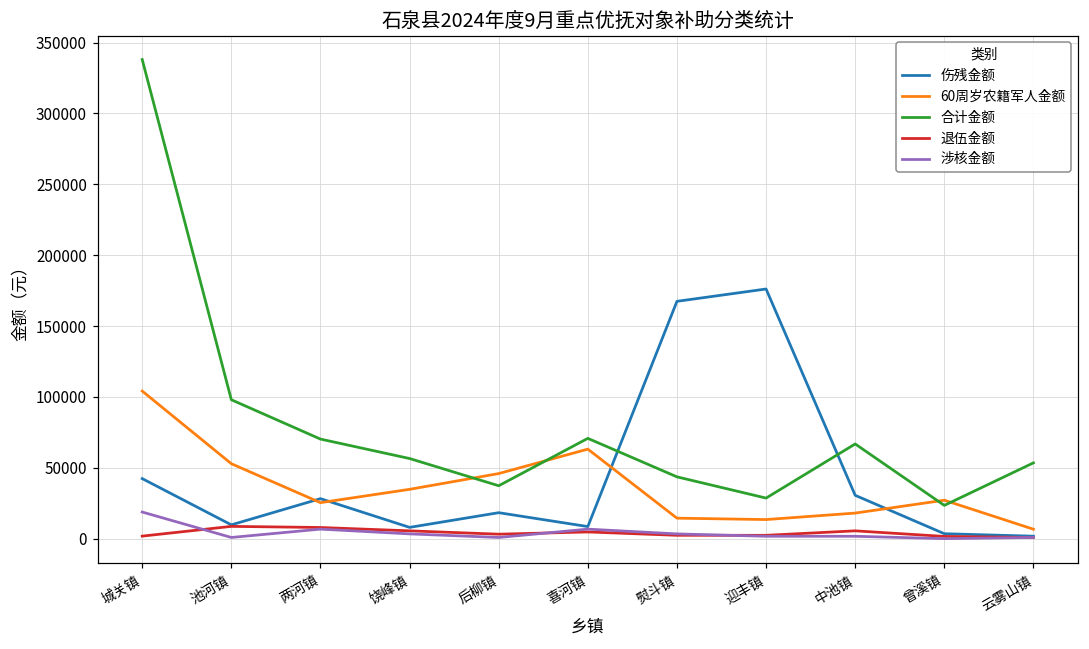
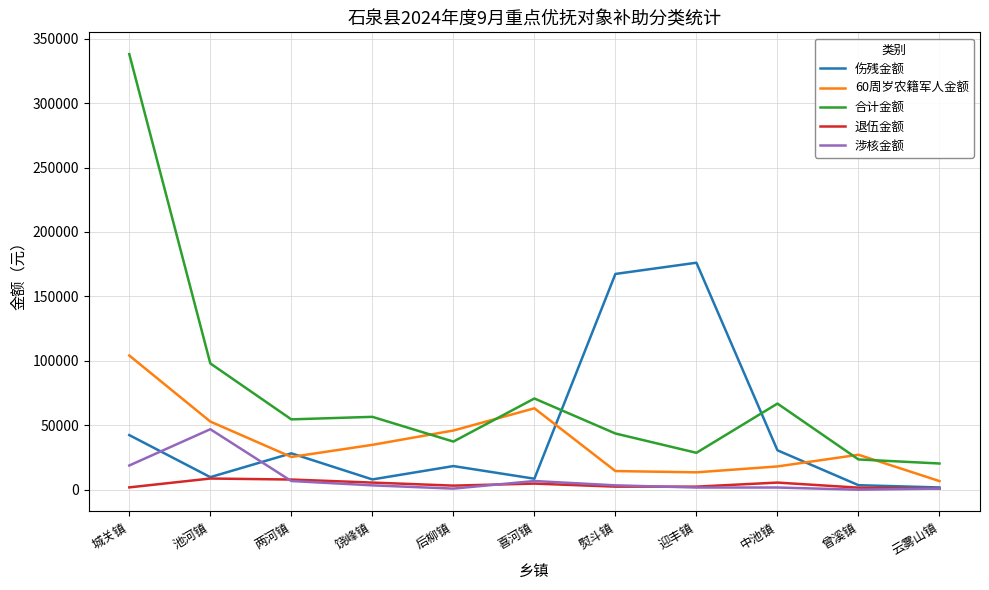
涉核金额, 池河镇: 1000 -> 47000
合计金额, 两河镇: 70000 -> 55000
合计金额, 云雾山镇: 53000 -> 20000
